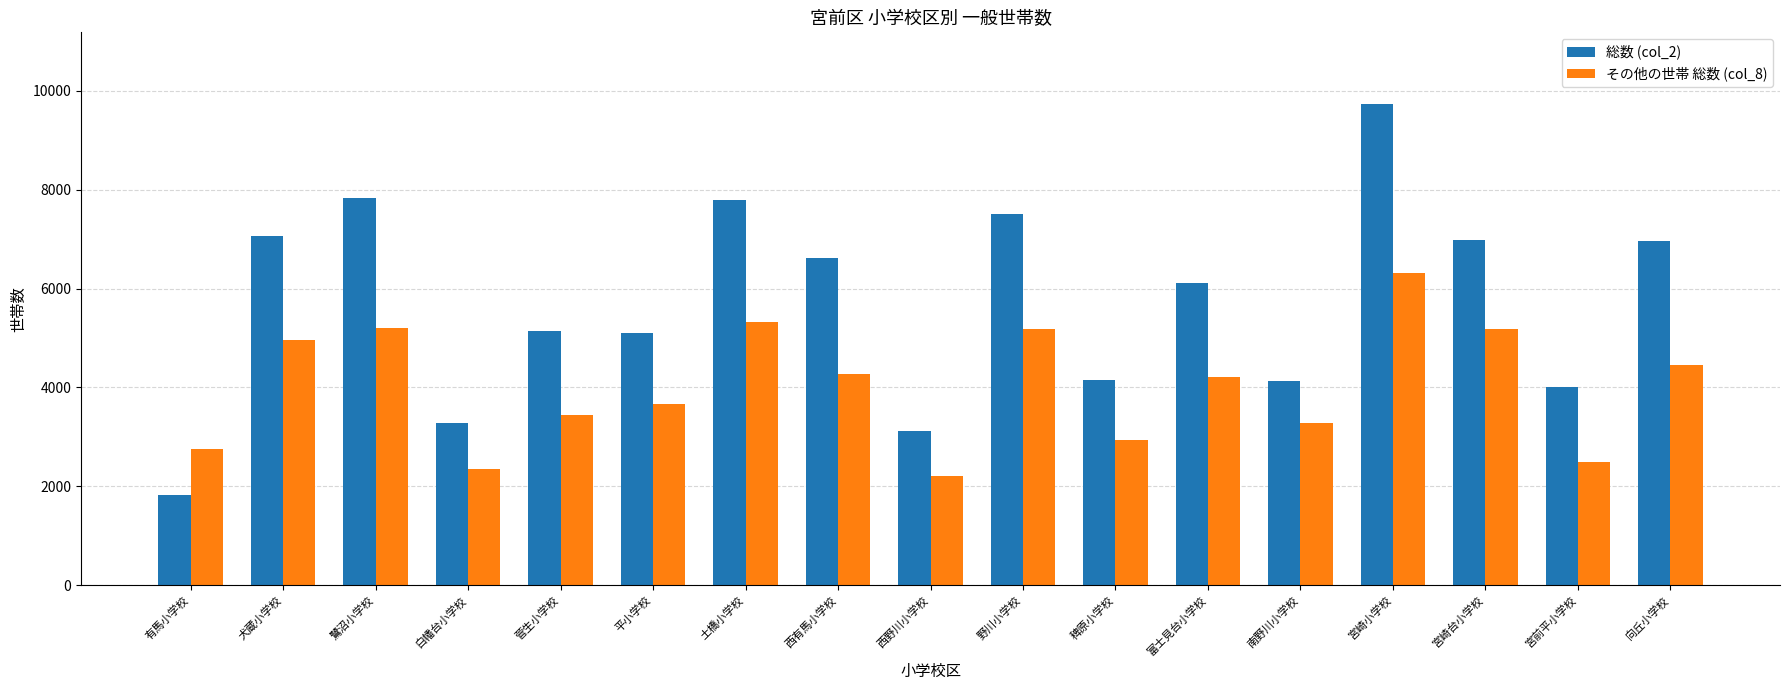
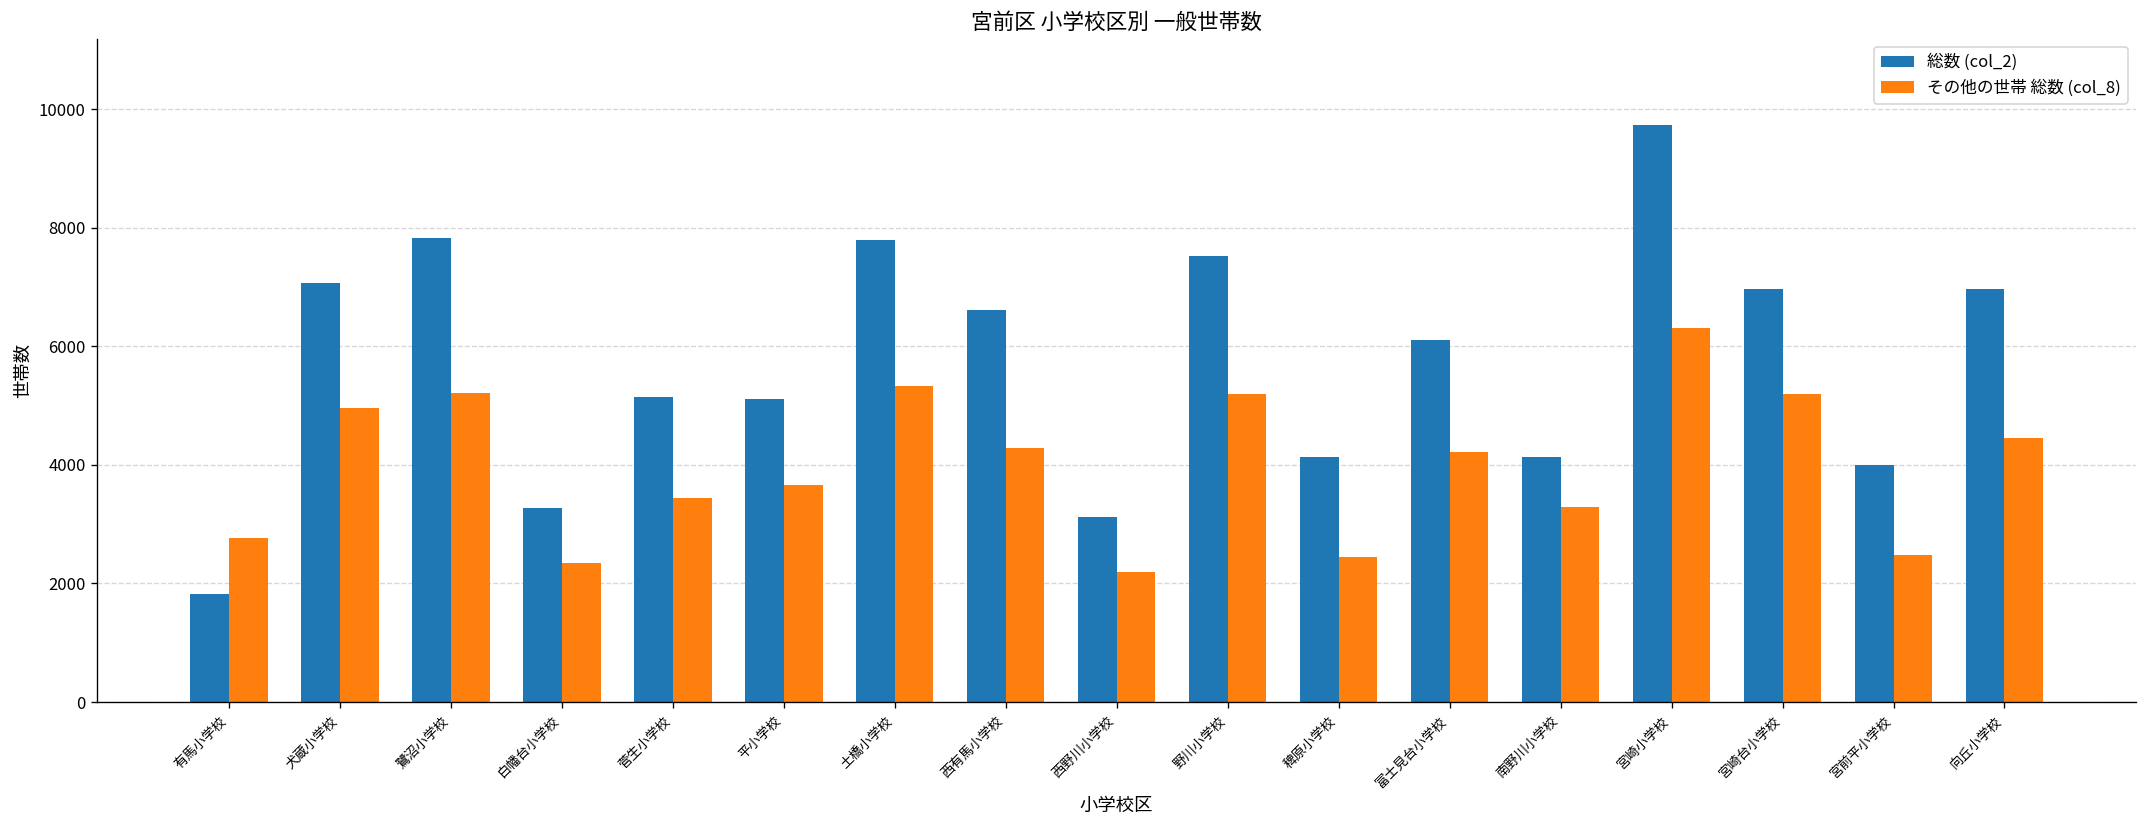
その他の世帯 総数 (col_8), 稗原小学校: 2900 -> 2500
